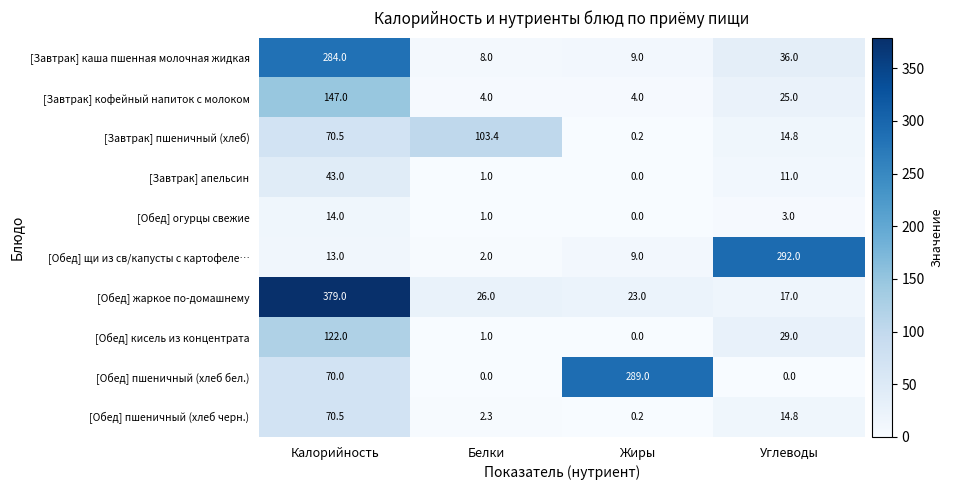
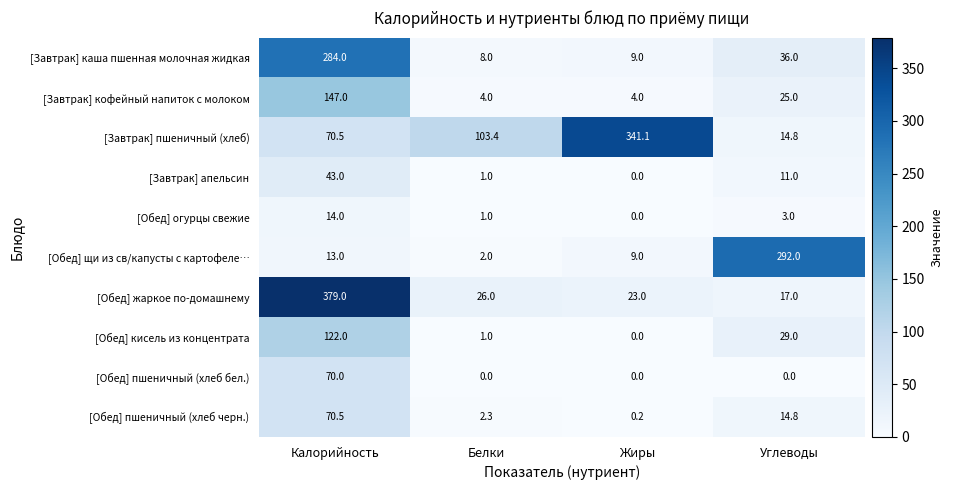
[Завтрак] пшеничный (хлеб), Жиры: 0.2 -> 341.1
[Обед] пшеничный (хлеб бел.), Жиры: 289.0 -> 0.0
